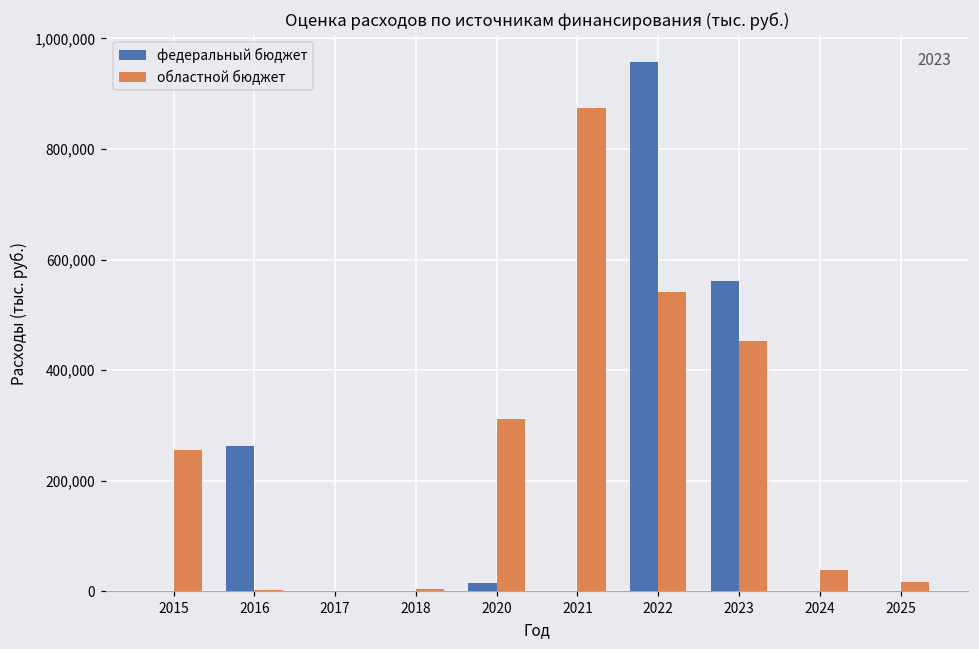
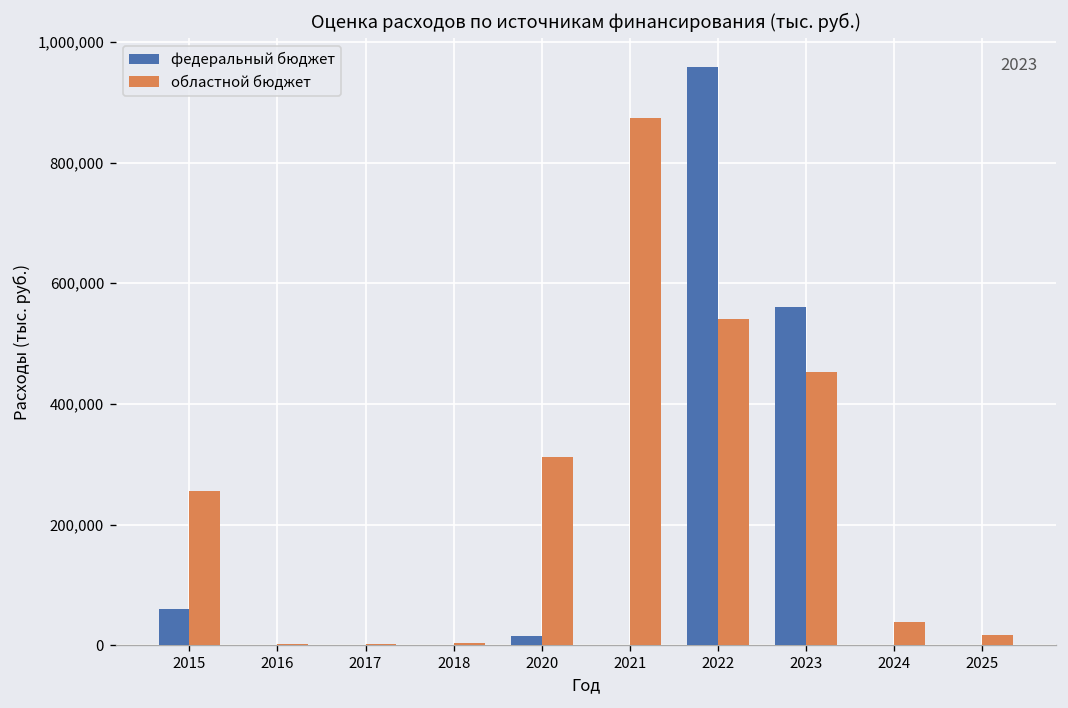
федеральный бюджет, 2015: 0 -> 60,000
федеральный бюджет, 2016: 260,000 -> 0
